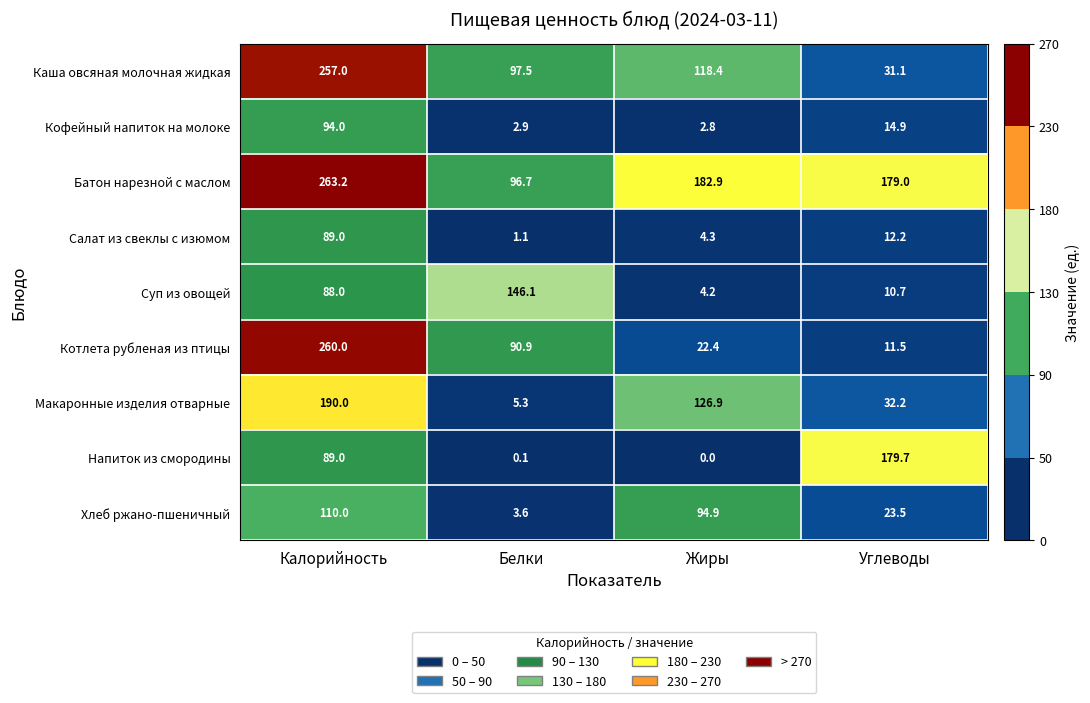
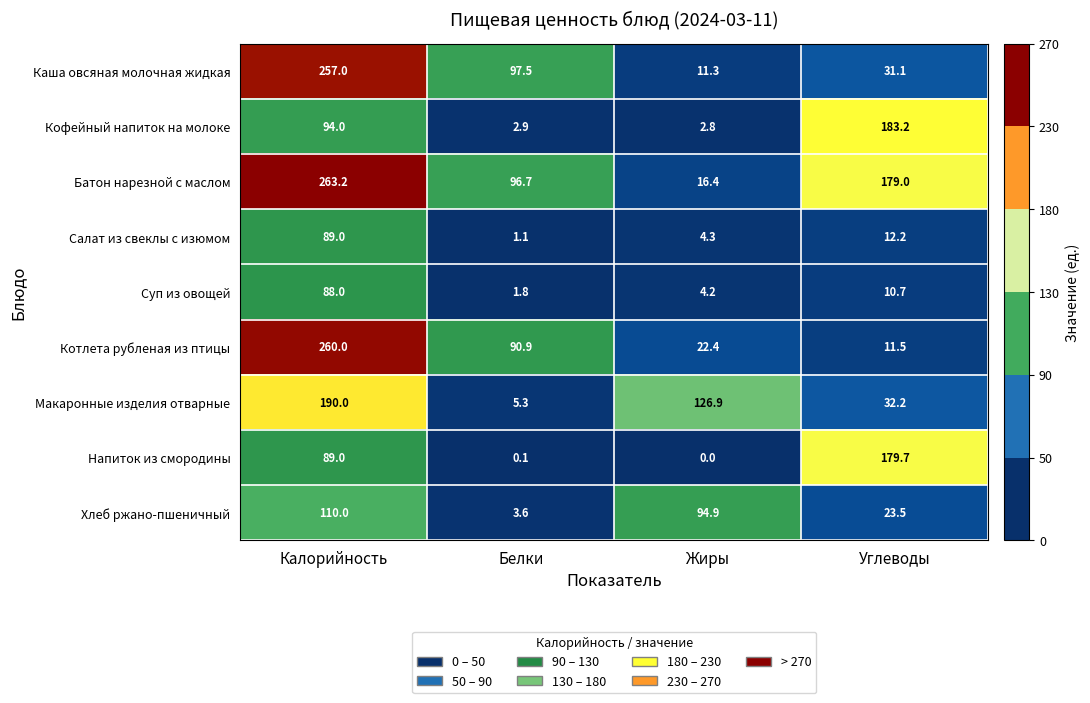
Каша овсяная молочная жидкая, Жиры: 118.4 -> 11.3
Кофейный напиток на молоке, Углеводы: 14.9 -> 183.2
Батон нарезной с маслом, Жиры: 182.9 -> 16.4
Суп из овощей, Белки: 146.1 -> 1.8
